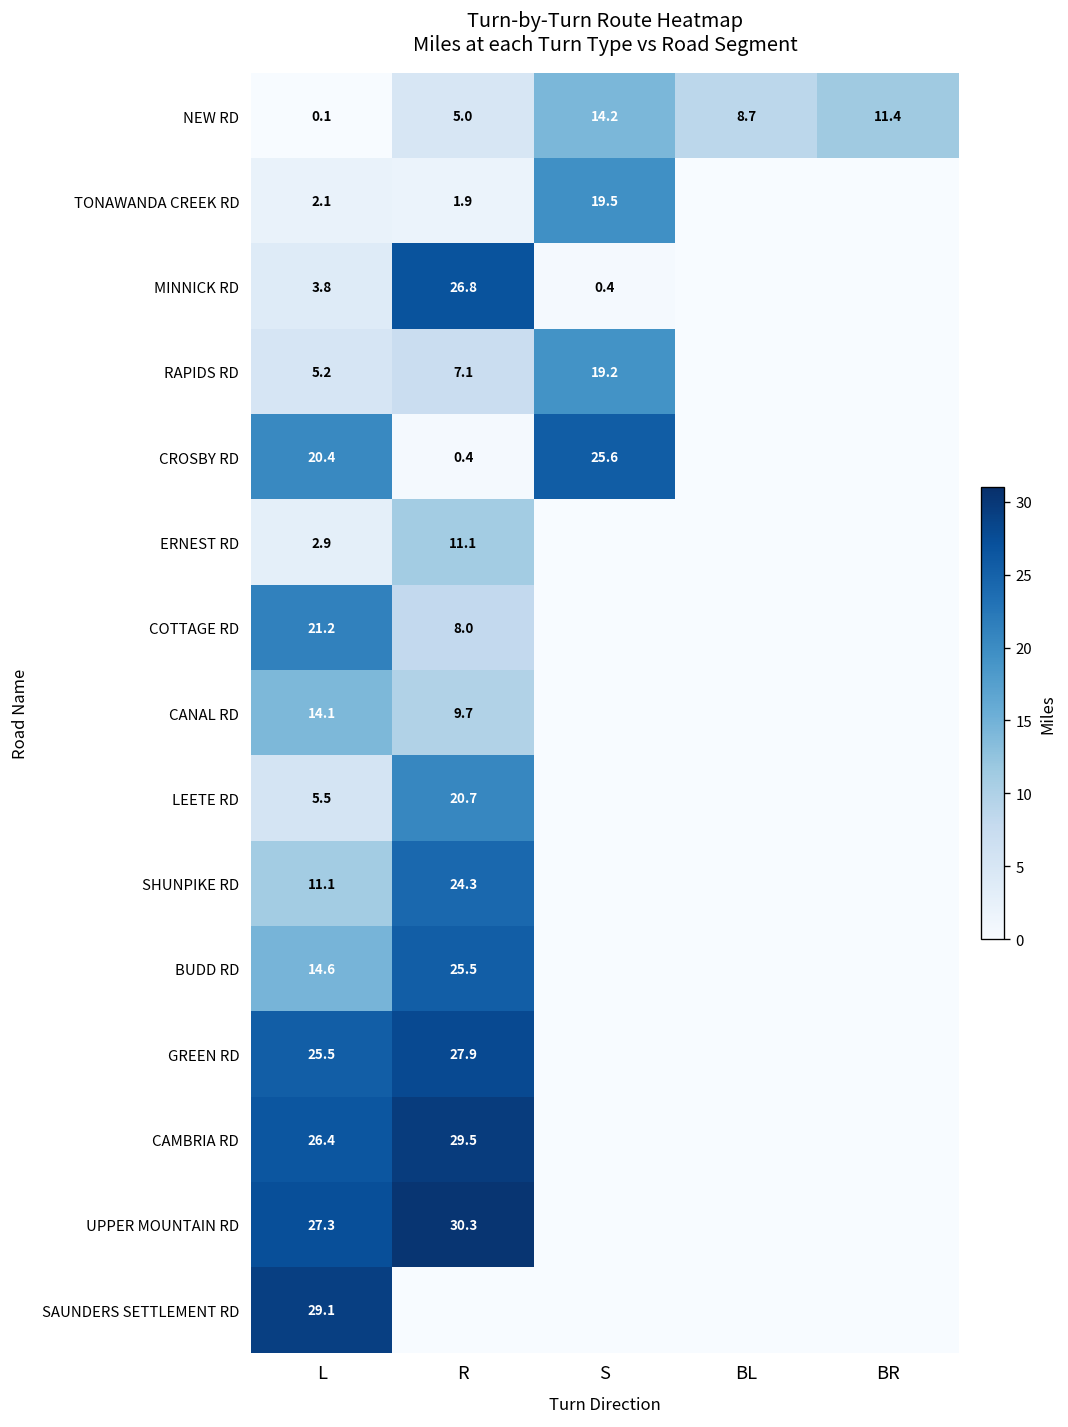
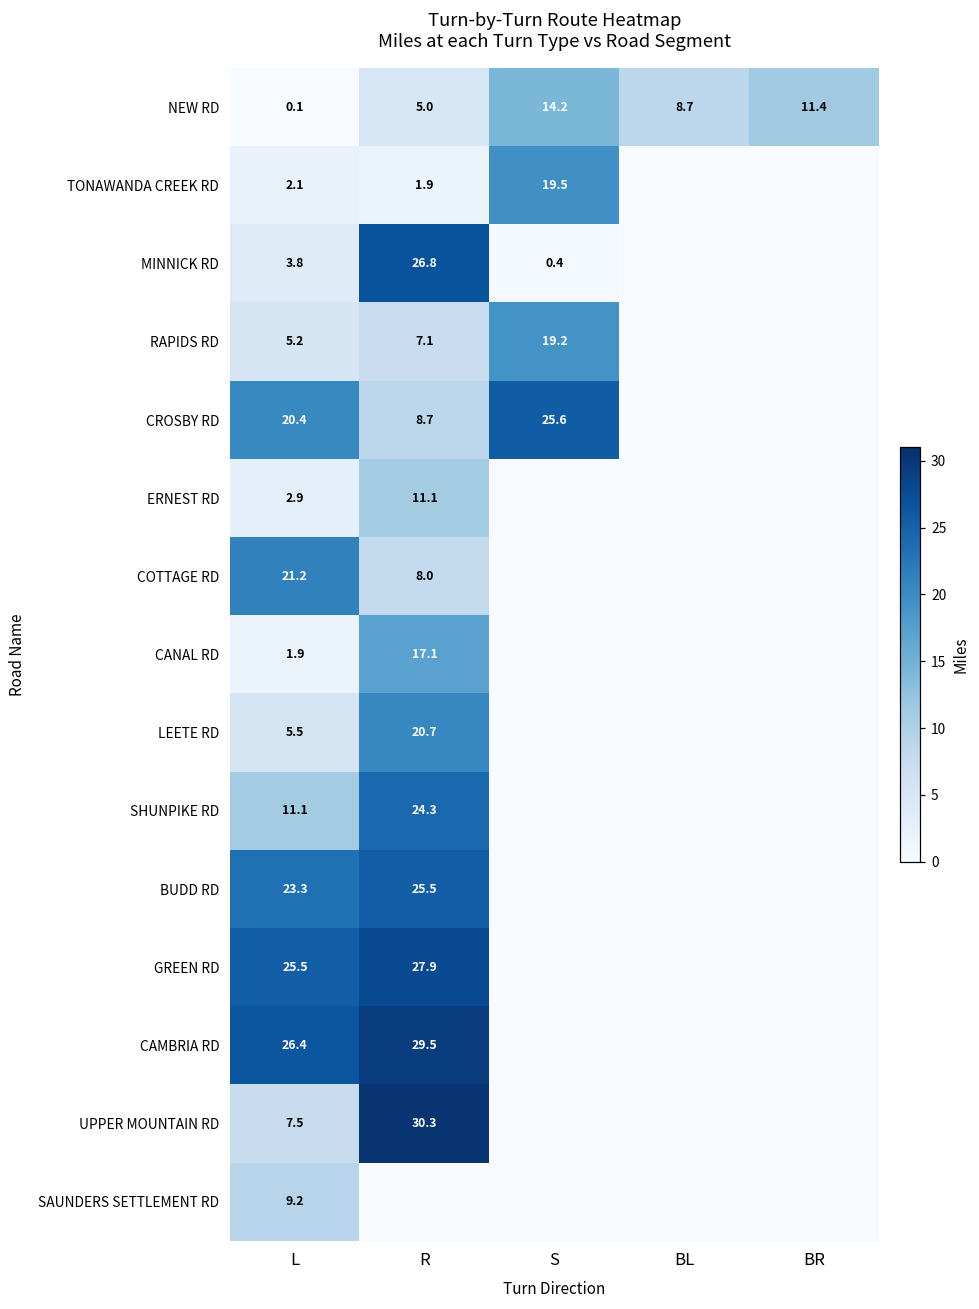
CROSBY RD, R: 0.4 -> 8.7
CANAL RD, L: 14.1 -> 1.9
CANAL RD, R: 9.7 -> 17.1
BUDD RD, L: 14.6 -> 23.3
UPPER MOUNTAIN RD, L: 27.3 -> 7.5
SAUNDERS SETTLEMENT RD, L: 29.1 -> 9.2
